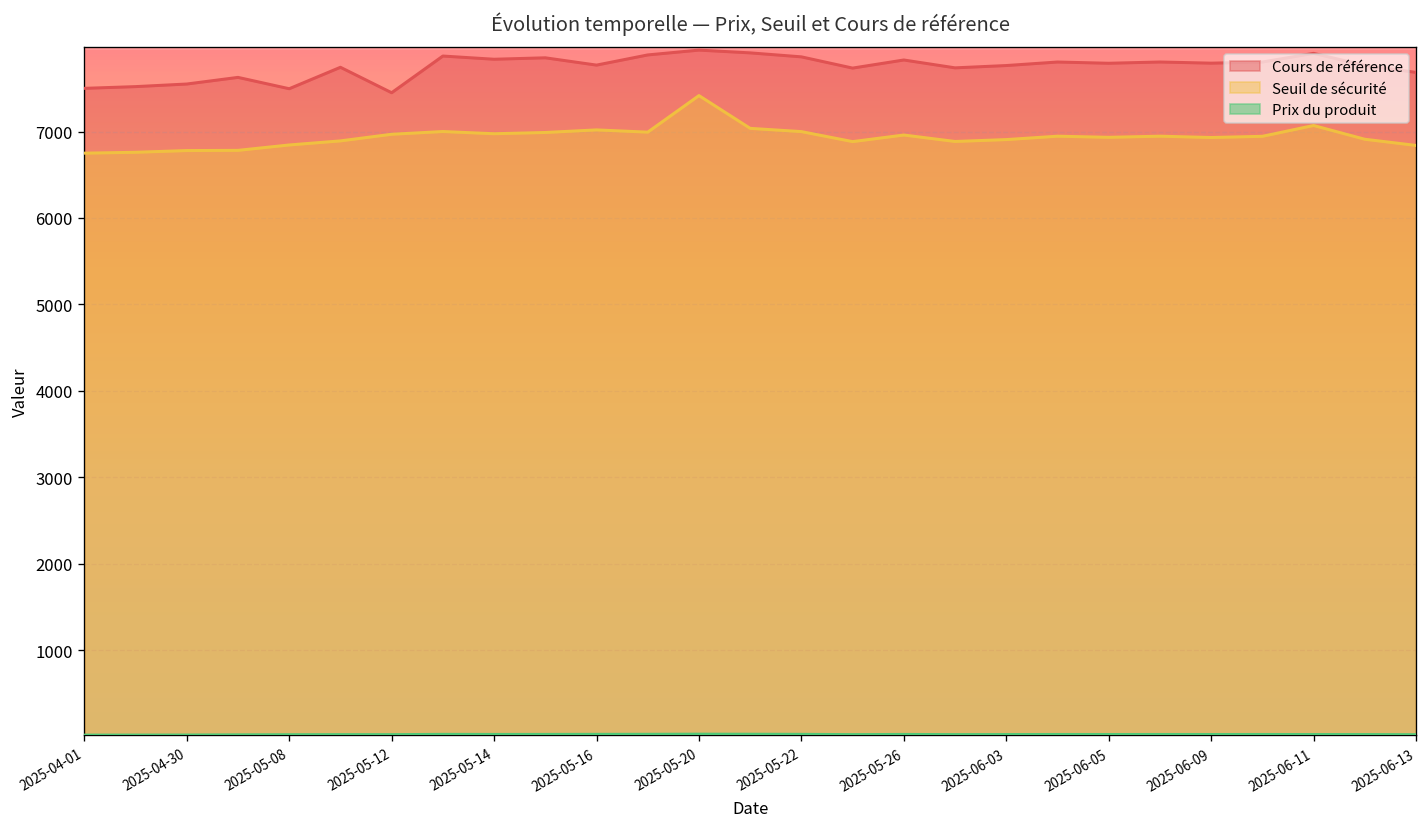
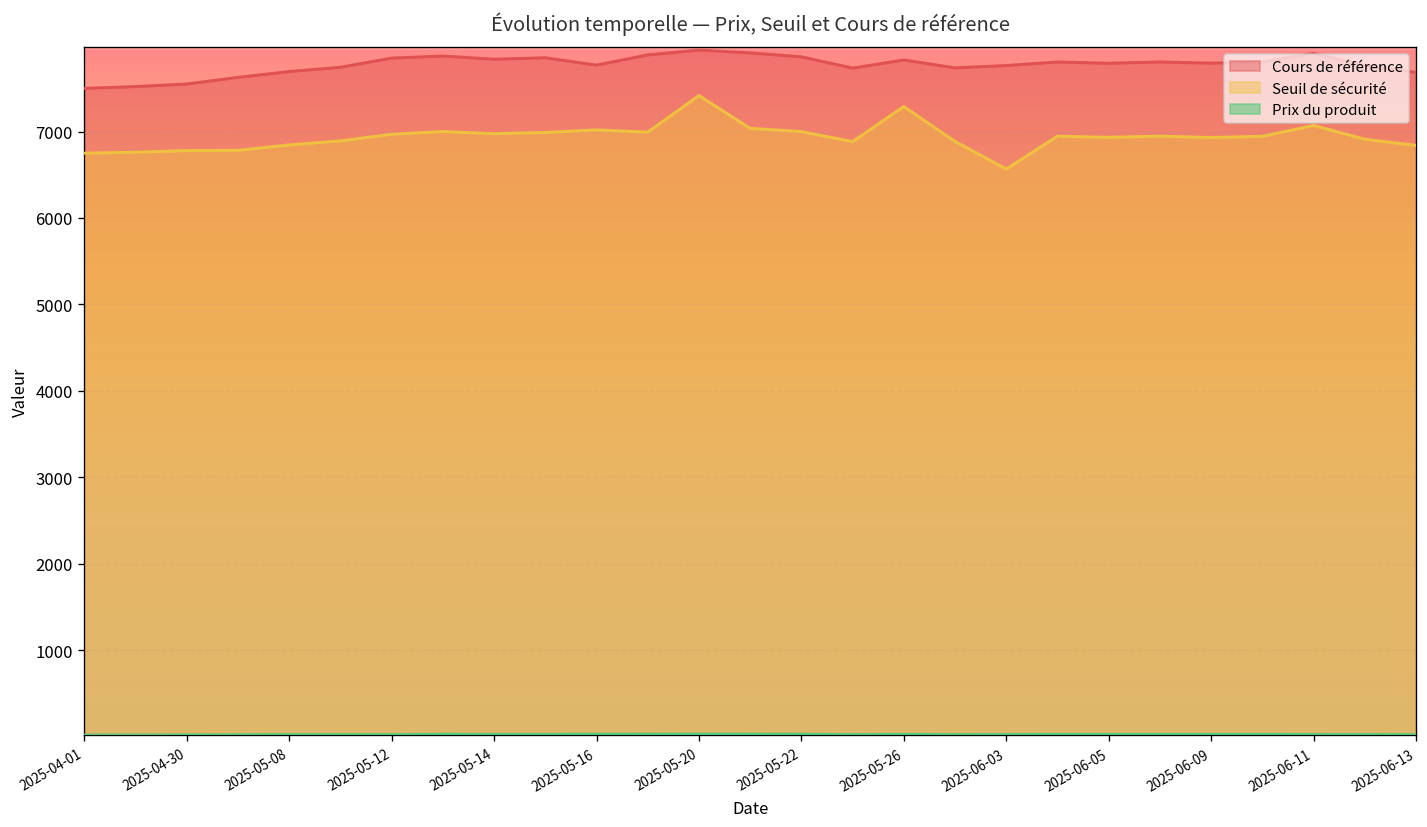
Cours de référence, 2025-05-08: 7500 -> 7700
Cours de référence, 2025-05-12: 7400 -> 7900
Seuil de sécurité, 2025-05-26: 7000 -> 7300
Seuil de sécurité, 2025-06-03: 6900 -> 6600
